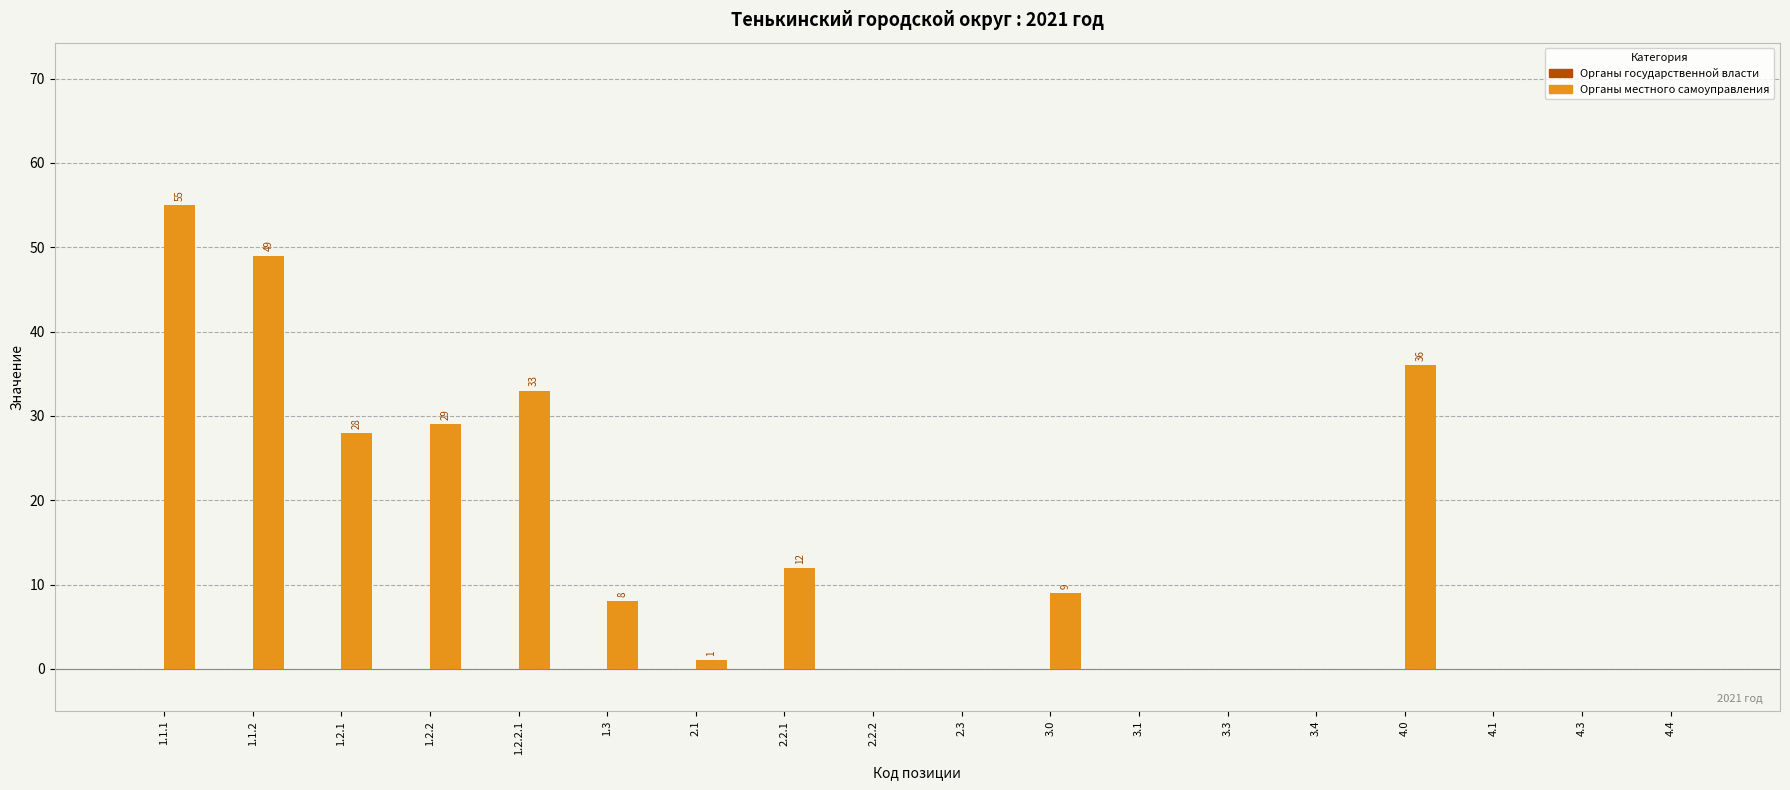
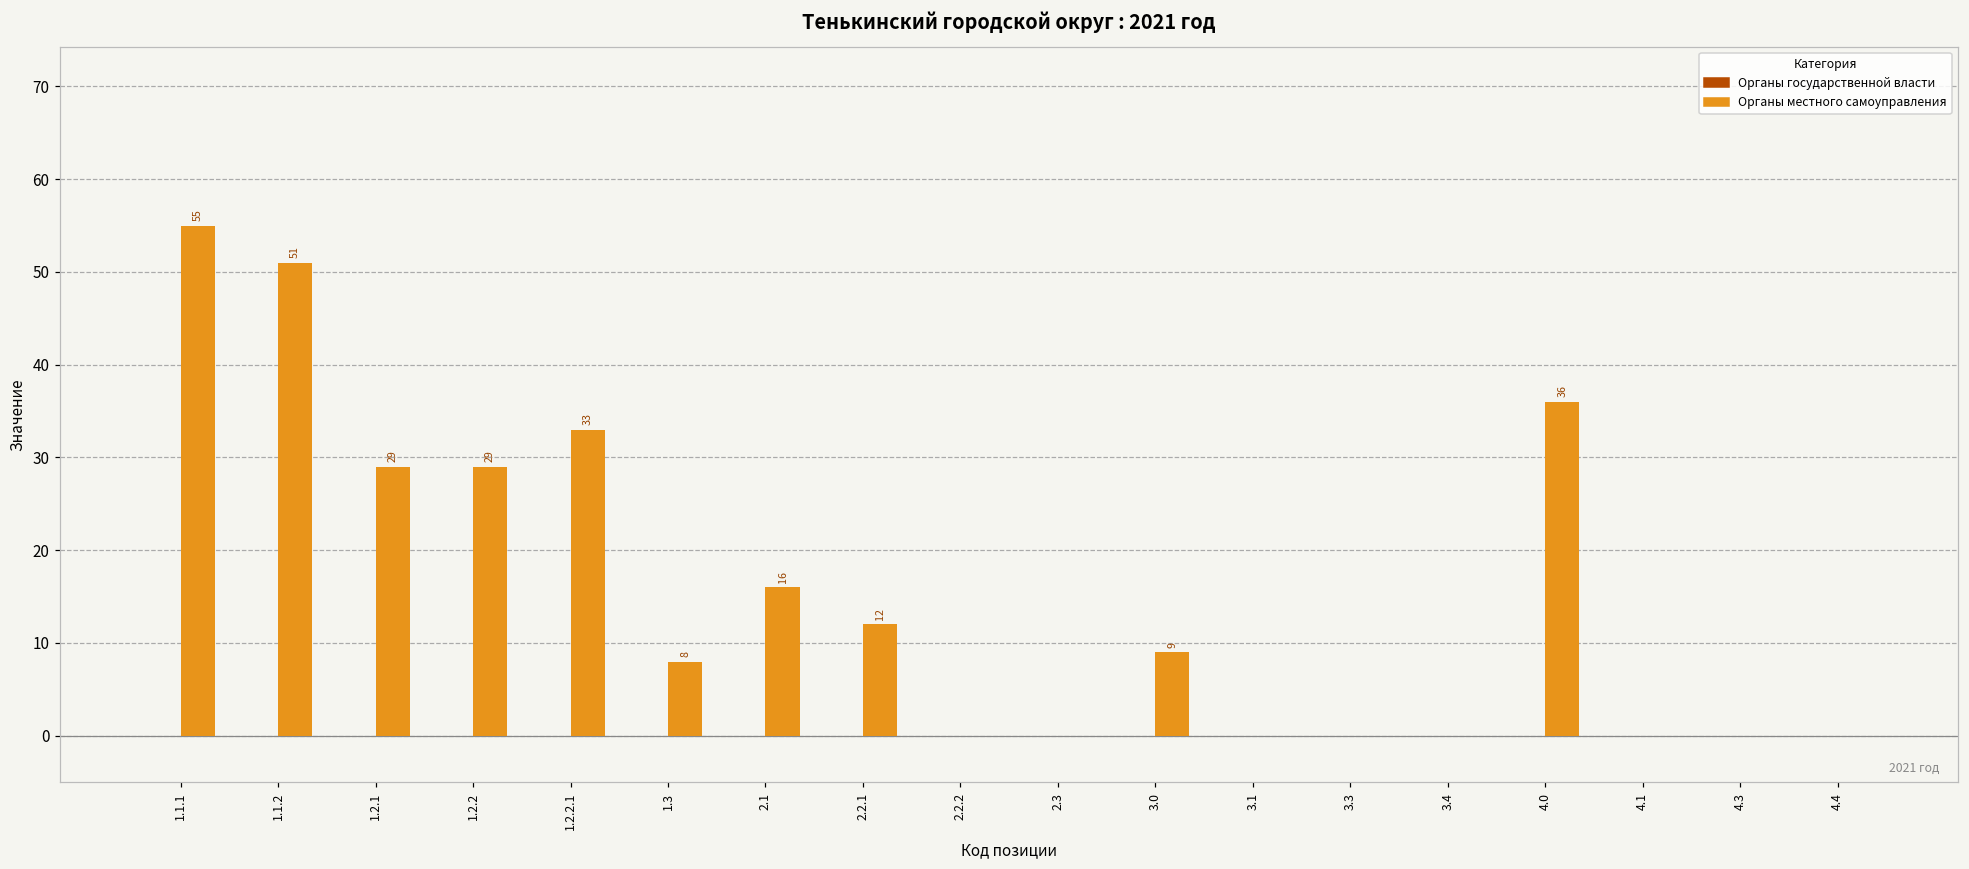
Органы местного самоуправления, 1.1.2: 49 -> 51
Органы местного самоуправления, 1.2.1: 28 -> 29
Органы местного самоуправления, 2.1: 1 -> 16
